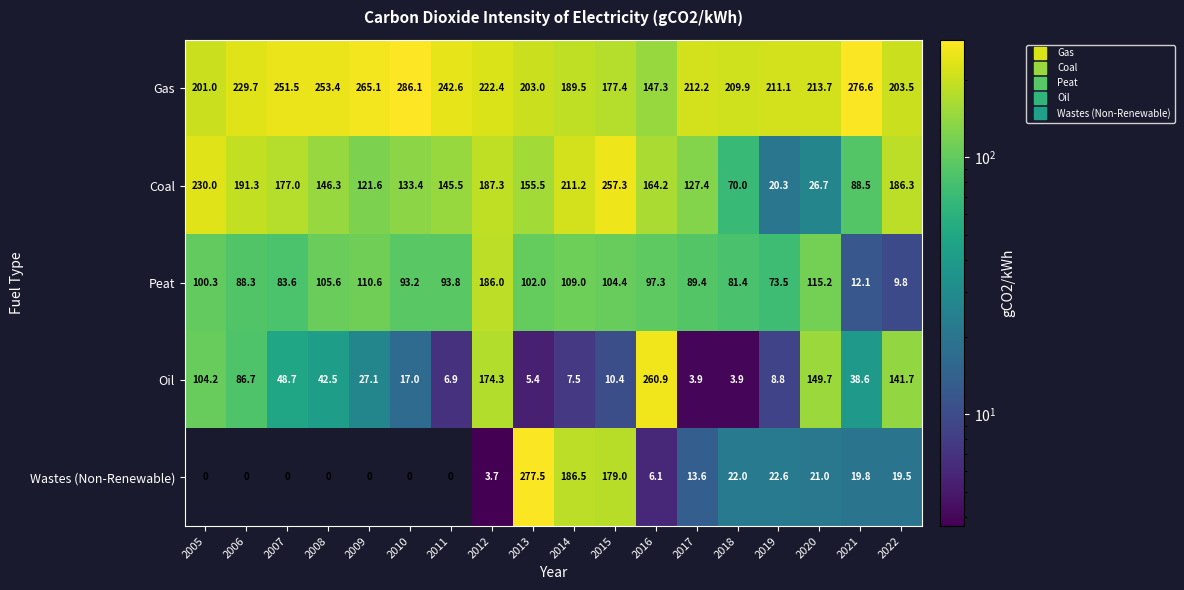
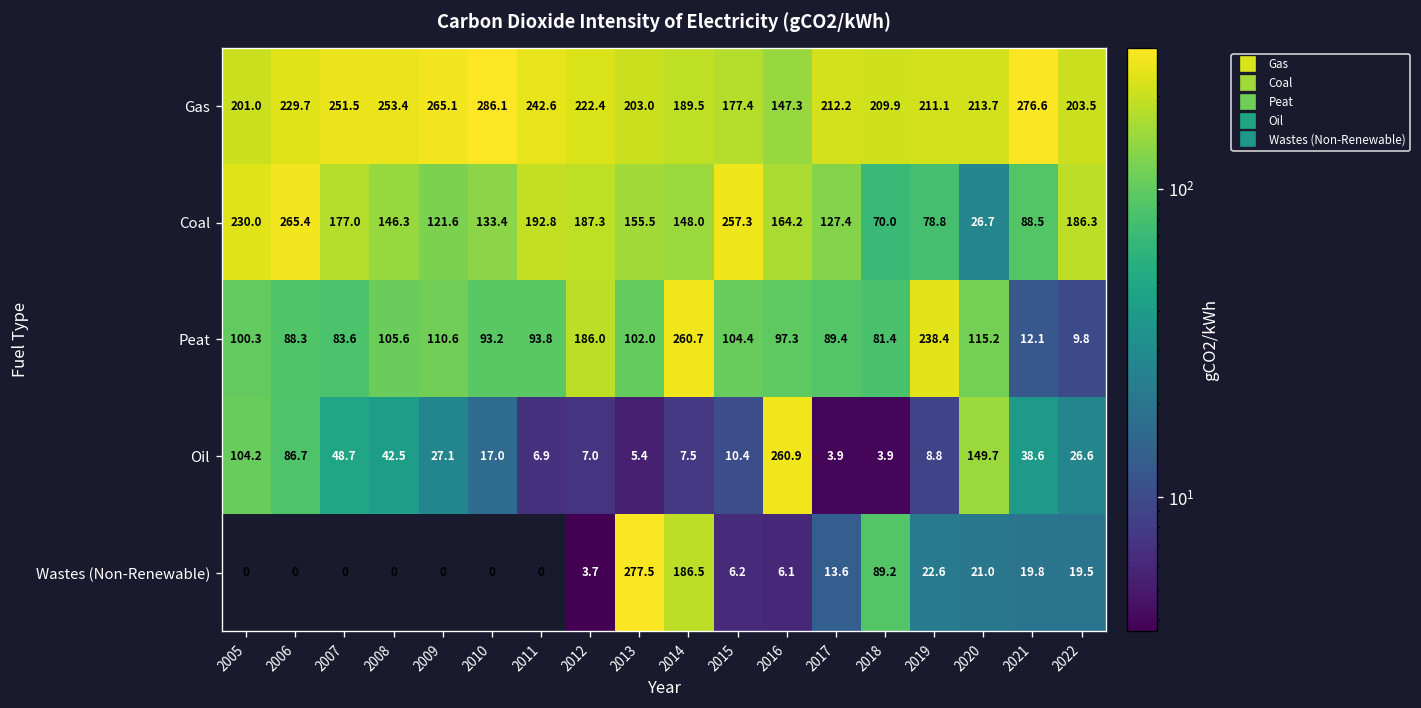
Coal, 2006: 191.3 -> 265.4
Coal, 2011: 145.5 -> 192.8
Coal, 2014: 211.2 -> 148.0
Coal, 2019: 20.3 -> 78.8
Peat, 2014: 109.0 -> 260.7
Peat, 2019: 73.5 -> 238.4
Oil, 2012: 174.3 -> 7.0
Oil, 2022: 141.7 -> 26.6
Wastes (Non-Renewable), 2015: 179.0 -> 6.2
Wastes (Non-Renewable), 2018: 22.0 -> 89.2
